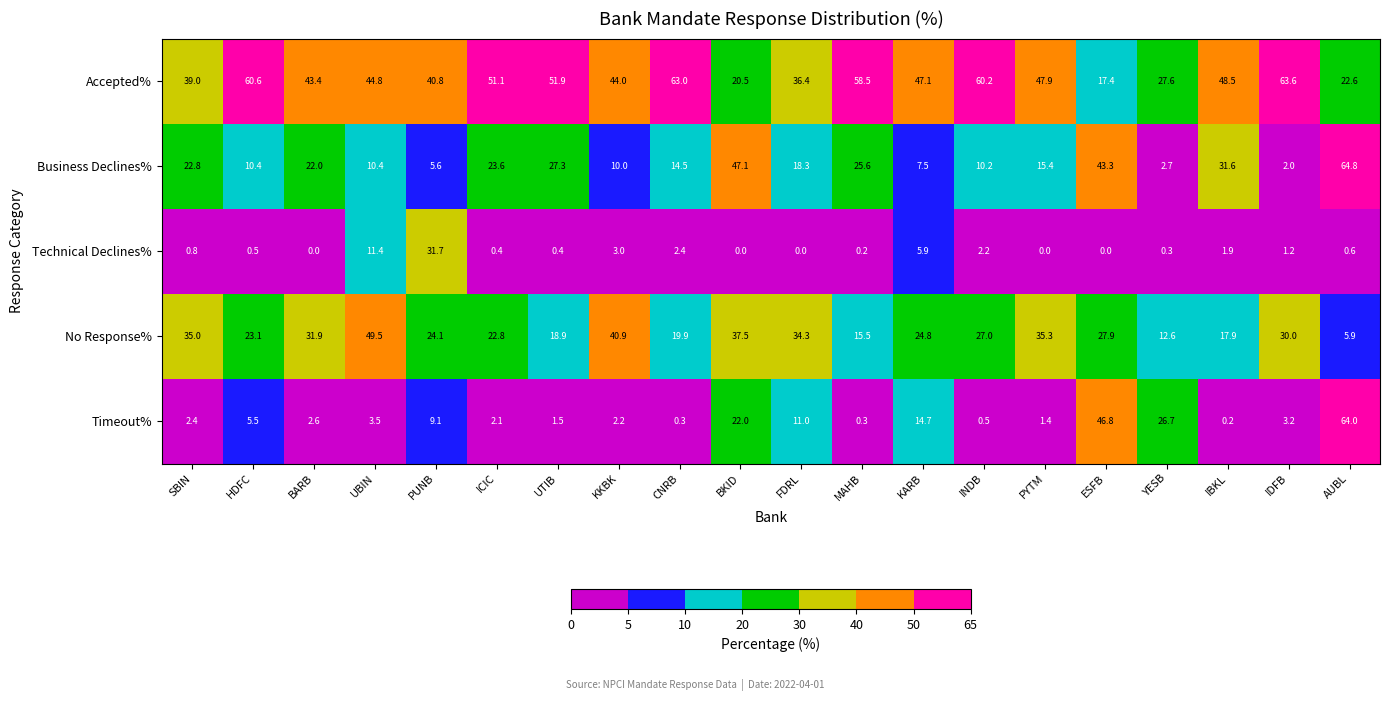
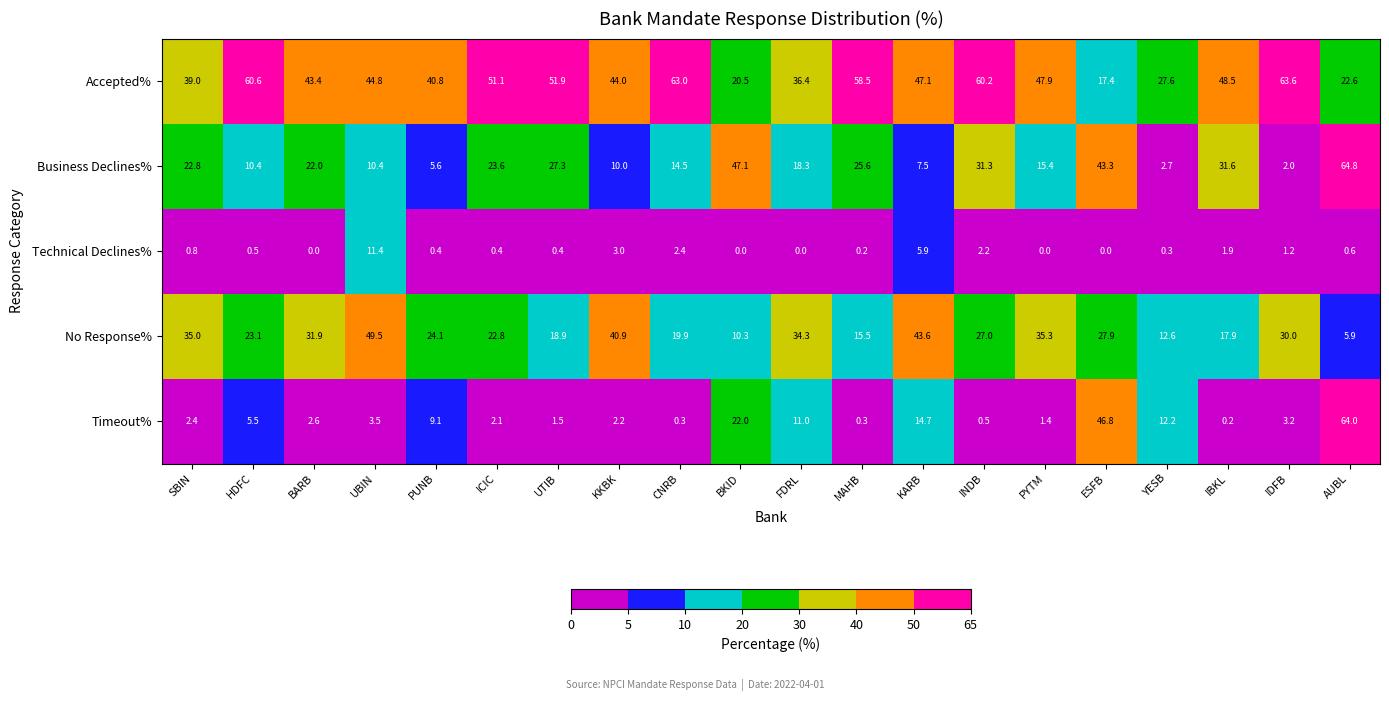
Business Declines%, INDB: 10.2 -> 31.3
Technical Declines%, PUNB: 31.7 -> 0.4
No Response%, BKID: 37.5 -> 10.3
No Response%, KARB: 24.8 -> 43.6
Timeout%, YESB: 26.7 -> 12.2
